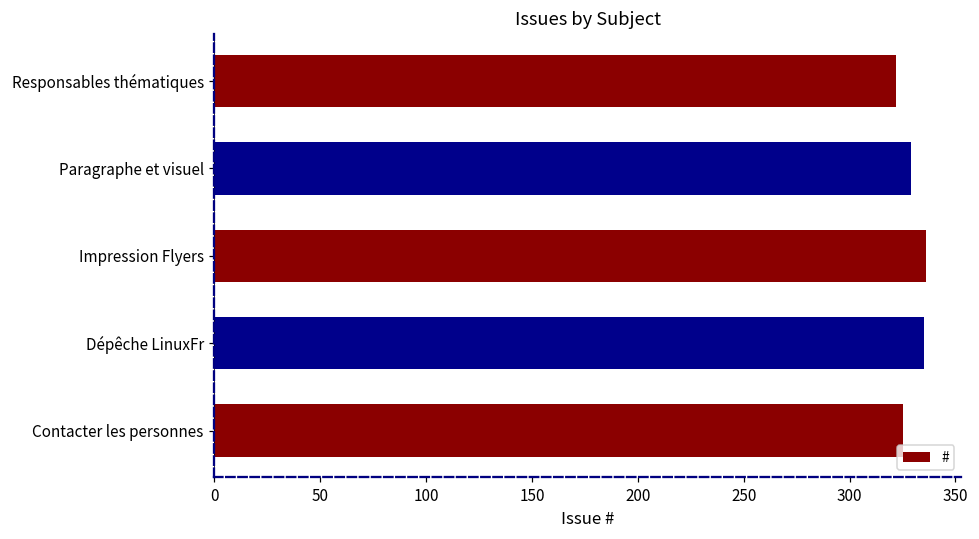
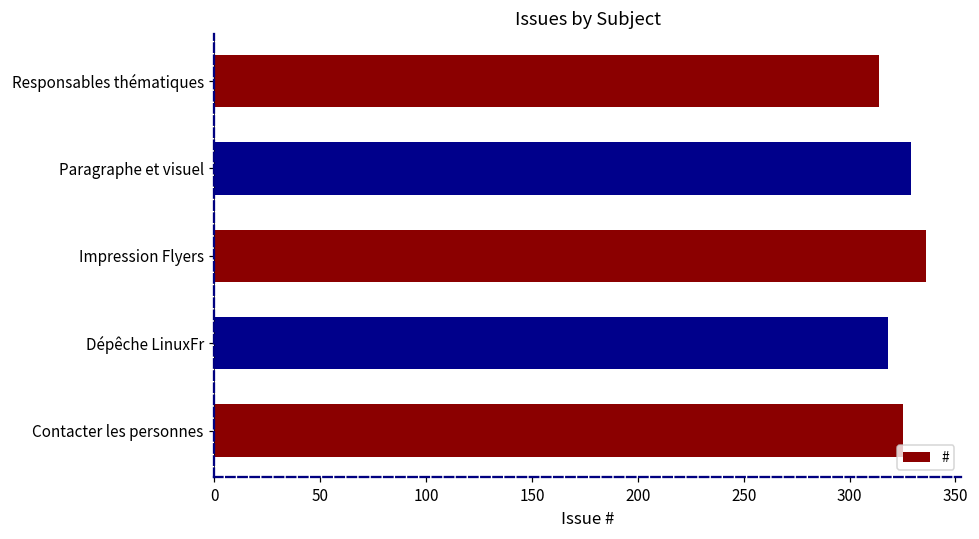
Responsables thématiques: 322 -> 314
Dépêche LinuxFr: 335 -> 318
